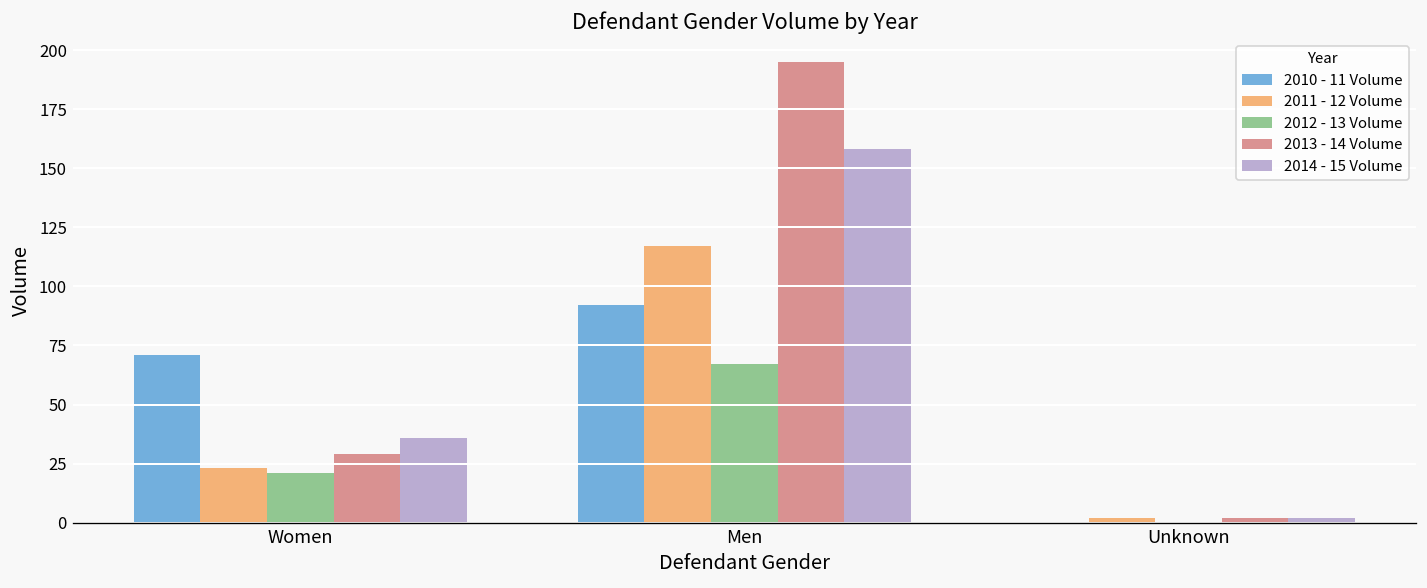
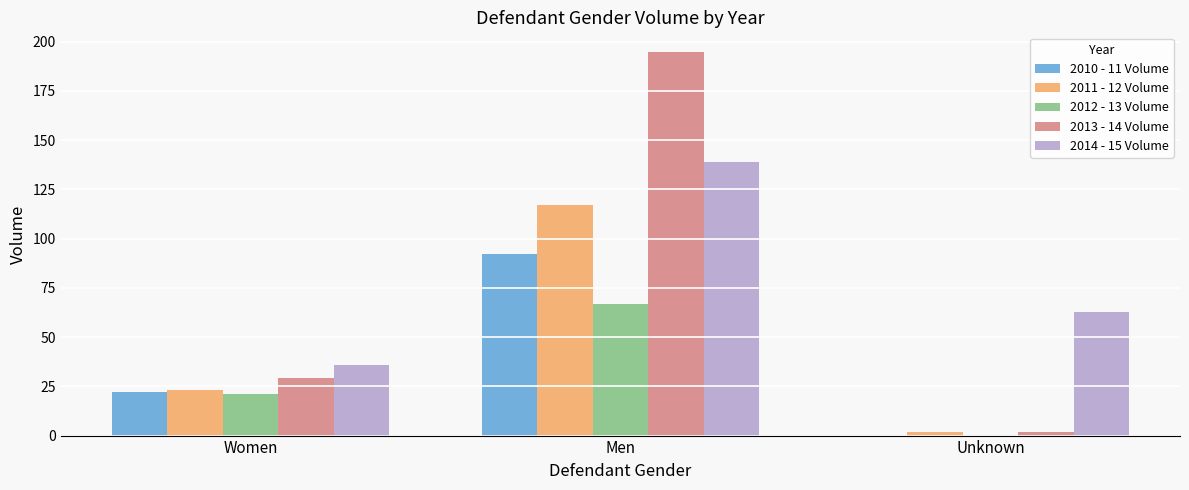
2010 - 11 Volume, Women: 71 -> 22
2014 - 15 Volume, Men: 158 -> 139
2014 - 15 Volume, Unknown: 2 -> 63
